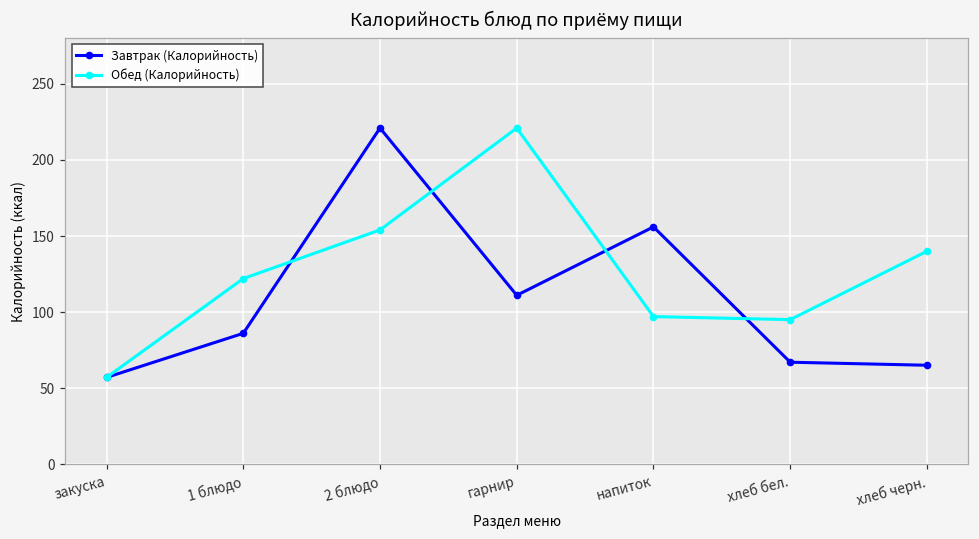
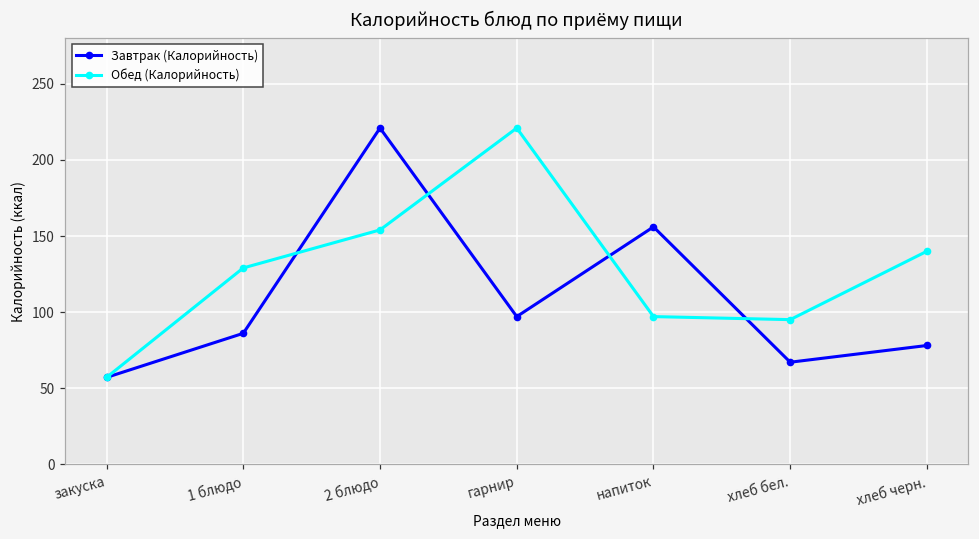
Обед (Калорийность), 1 блюдо: 122 -> 129
Завтрак (Калорийность), гарнир: 111 -> 97
Завтрак (Калорийность), хлеб черн.: 65 -> 78
